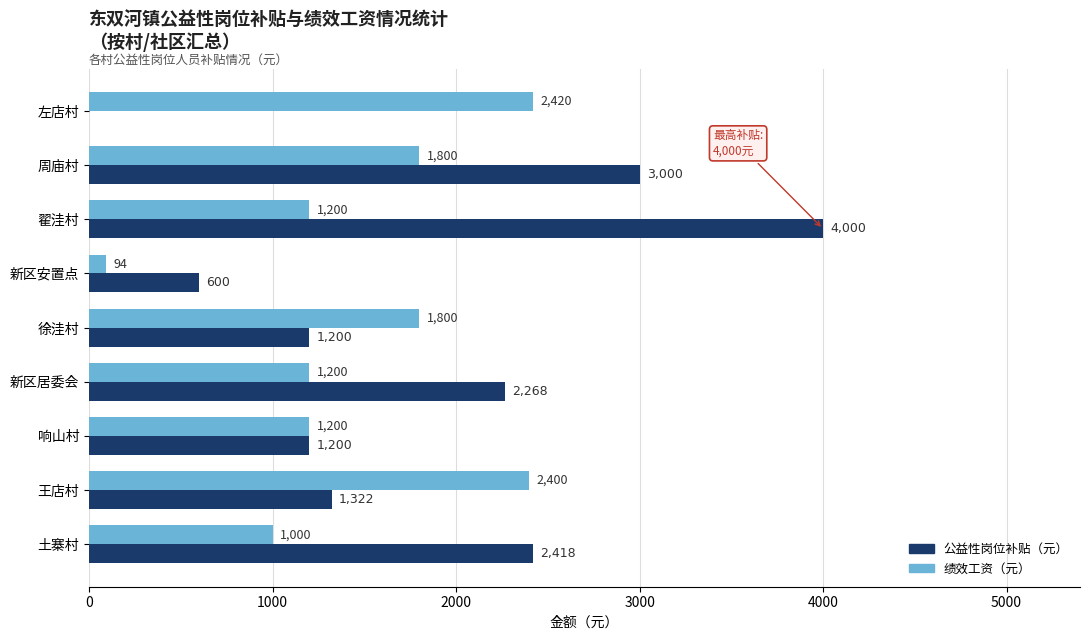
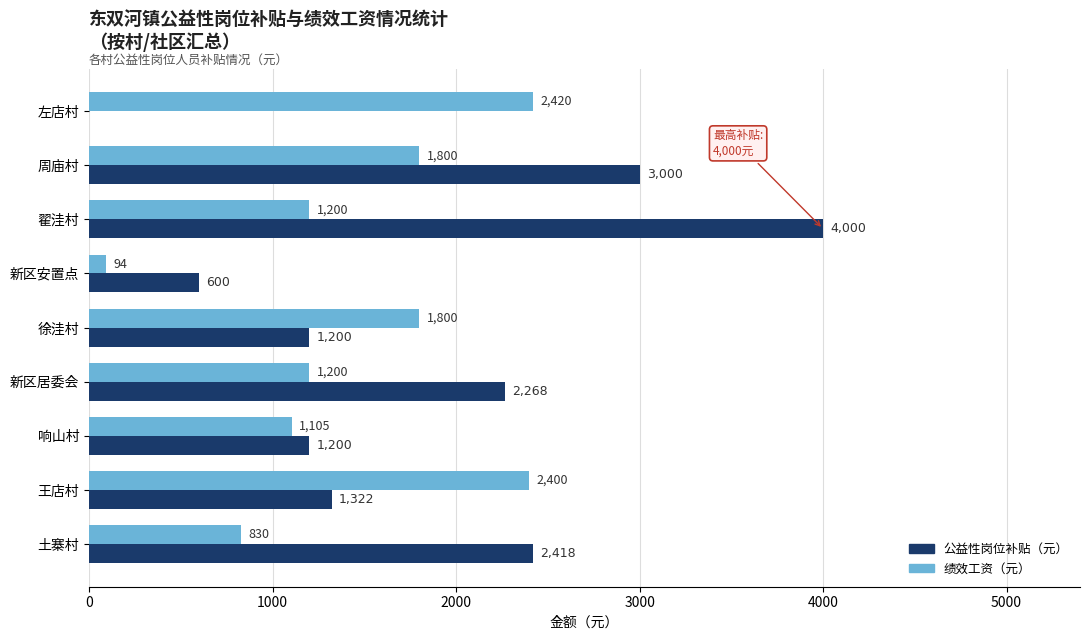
绩效工资（元）, 响山村: 1,200 -> 1,105
绩效工资（元）, 土寨村: 1,000 -> 830
